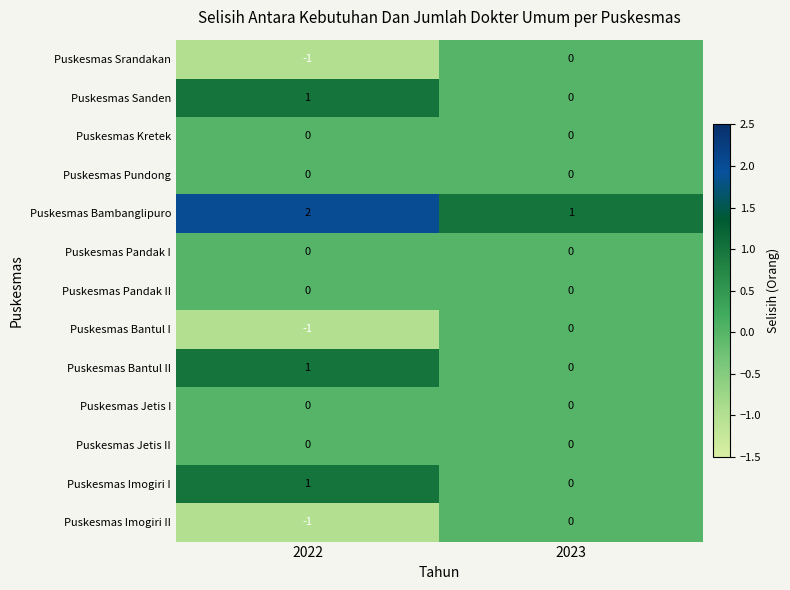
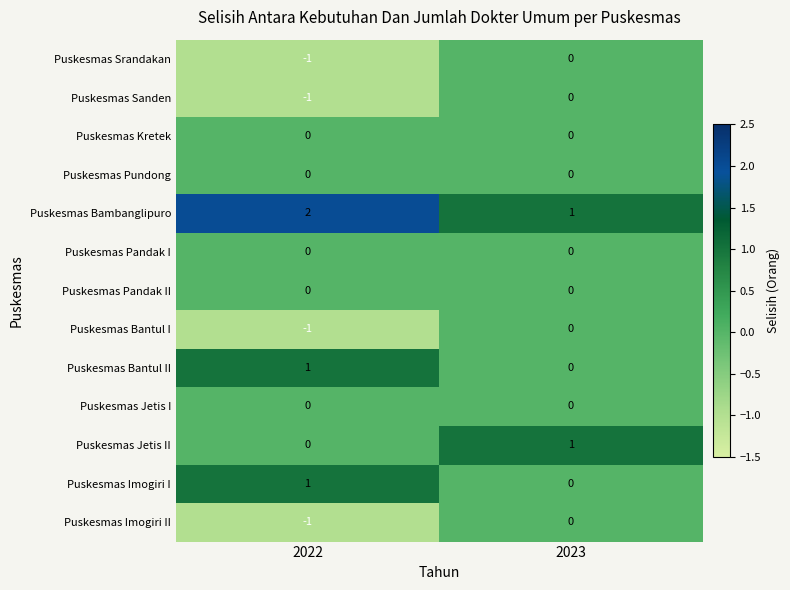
Puskesmas Sanden, 2022: 1 -> -1
Puskesmas Jetis II, 2023: 0 -> 1
